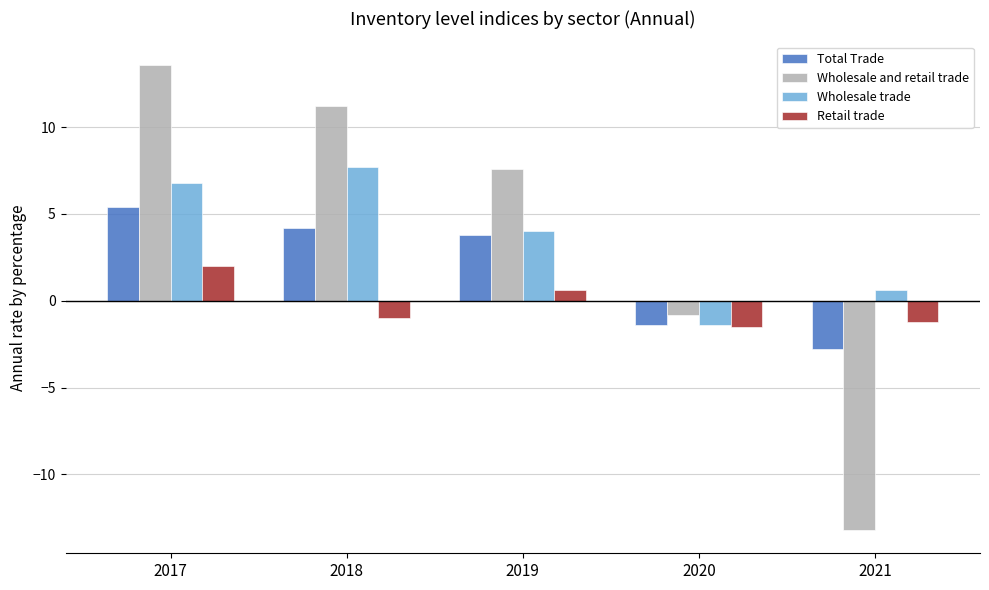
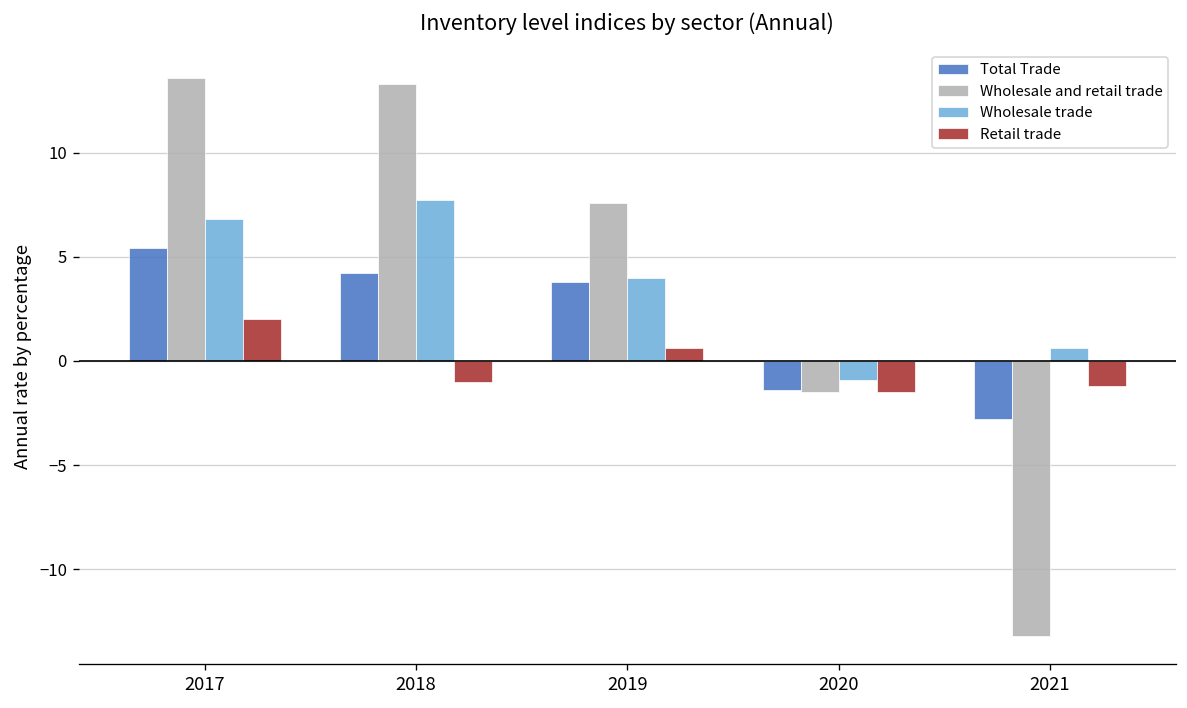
Wholesale and retail trade, 2018: 11.2 -> 13.3
Wholesale and retail trade, 2020: -0.8 -> -1.5
Wholesale trade, 2020: -1.4 -> -0.9
